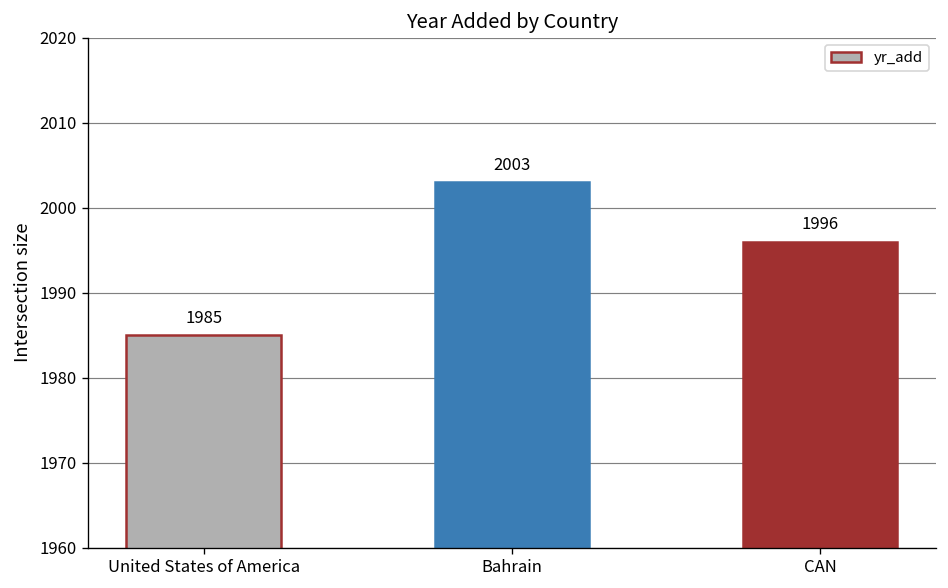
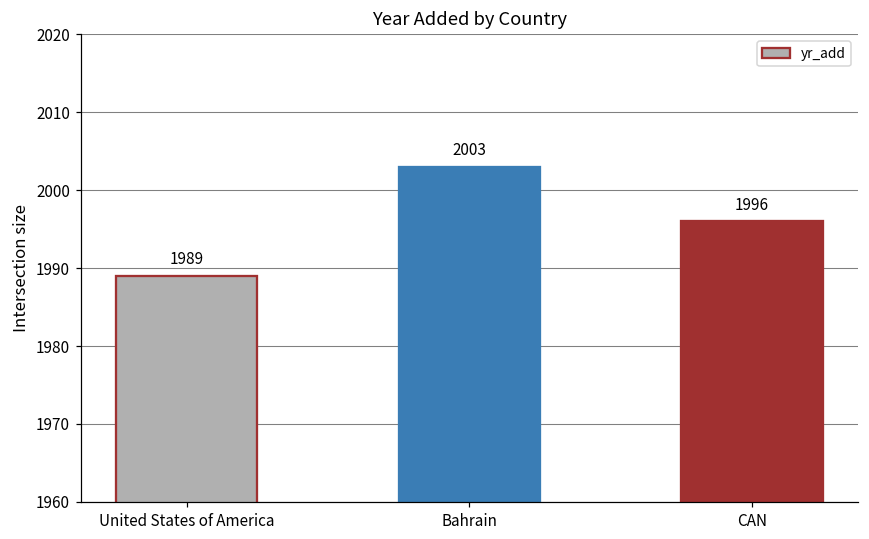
United States of America: 1985 -> 1989
